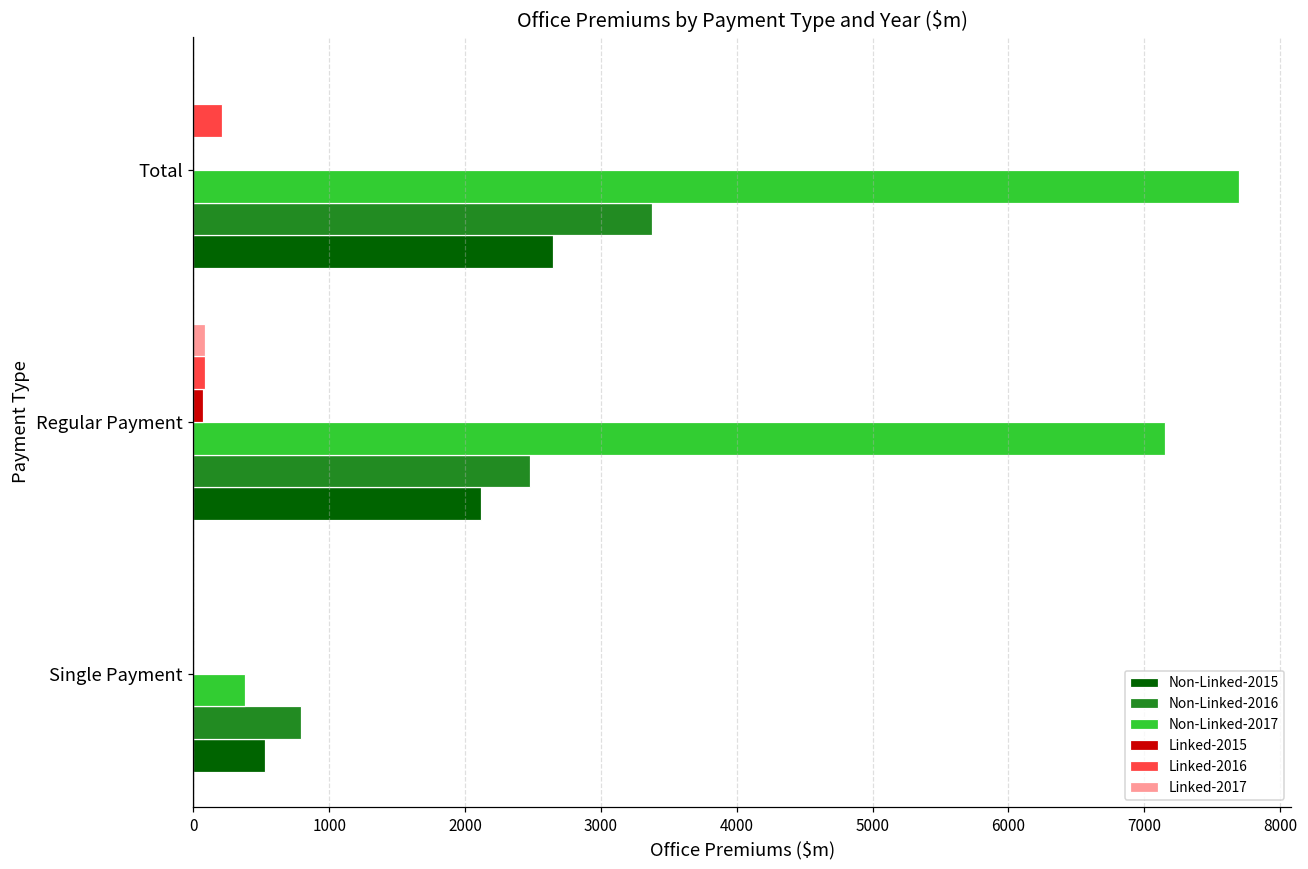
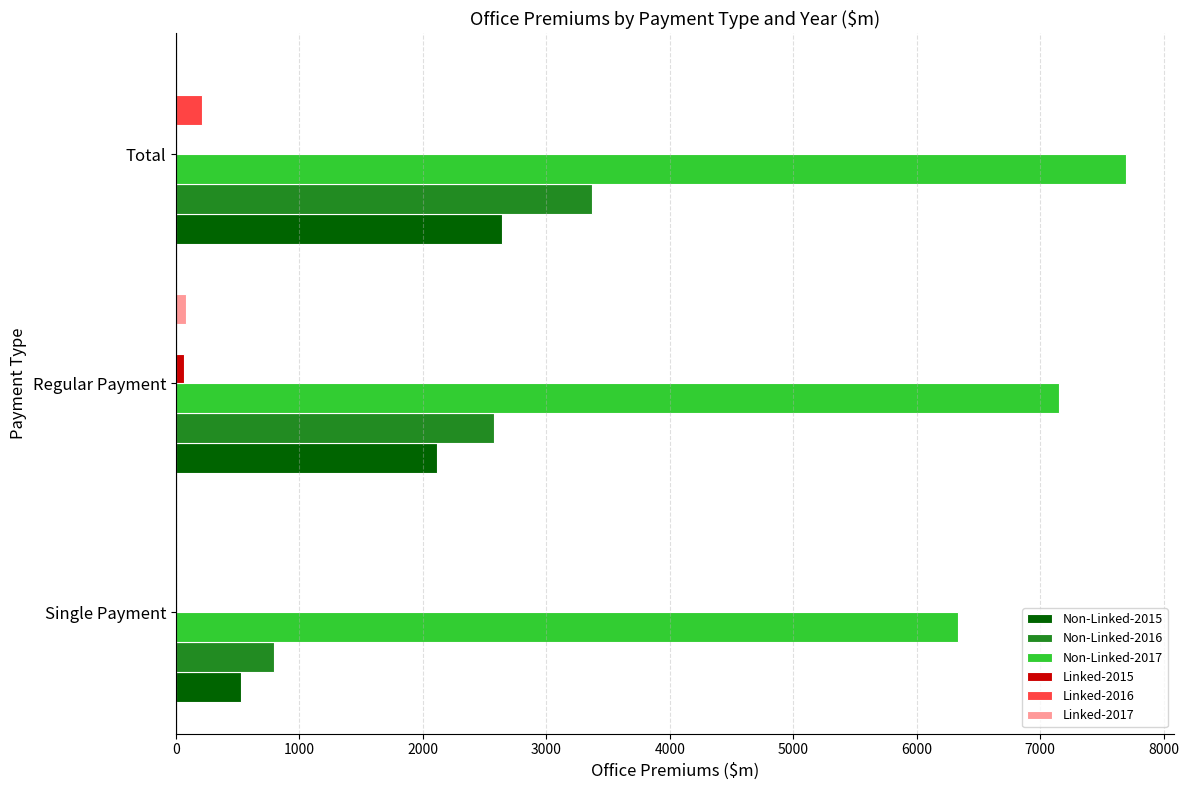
Linked-2016, Regular Payment: 90 -> 0
Non-Linked-2016, Regular Payment: 2480 -> 2580
Non-Linked-2017, Single Payment: 380 -> 6330
